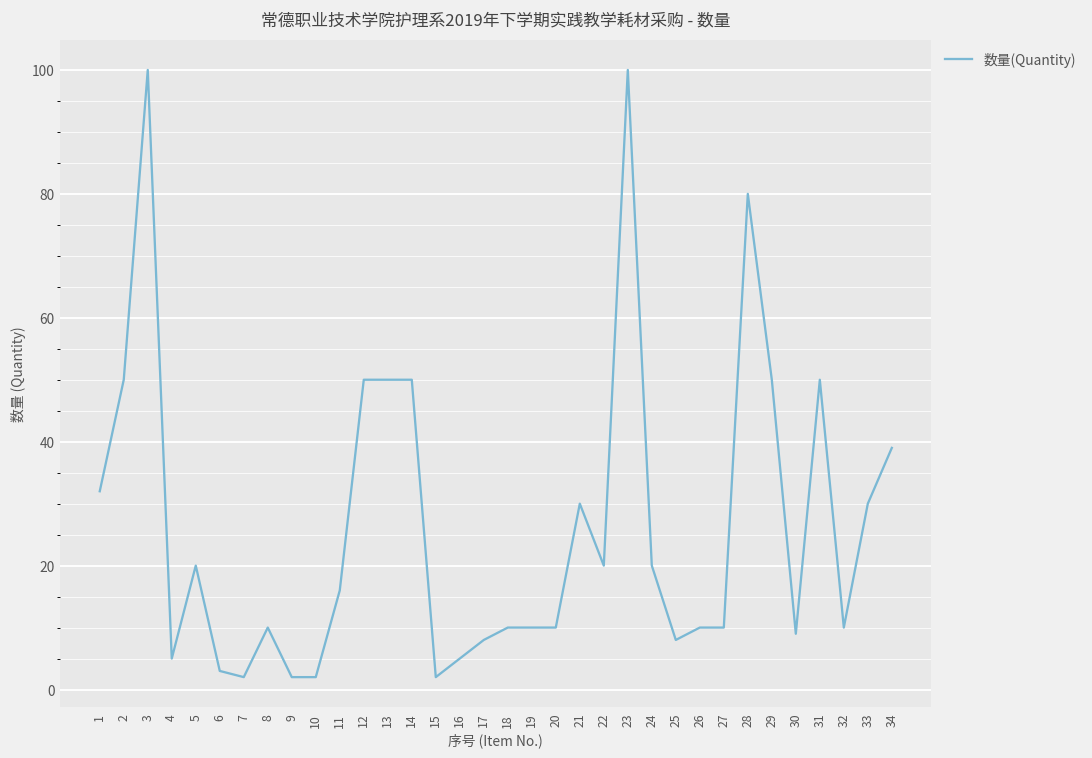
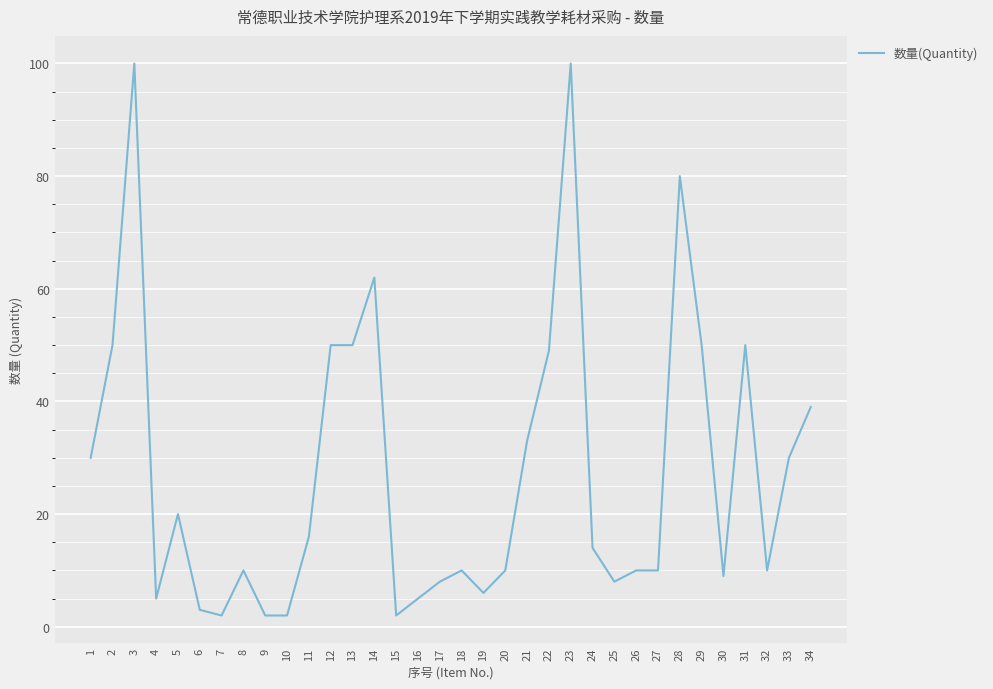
1: 32 -> 30
14: 50 -> 62
19: 10 -> 6
21: 30 -> 33
22: 20 -> 49
24: 20 -> 14
